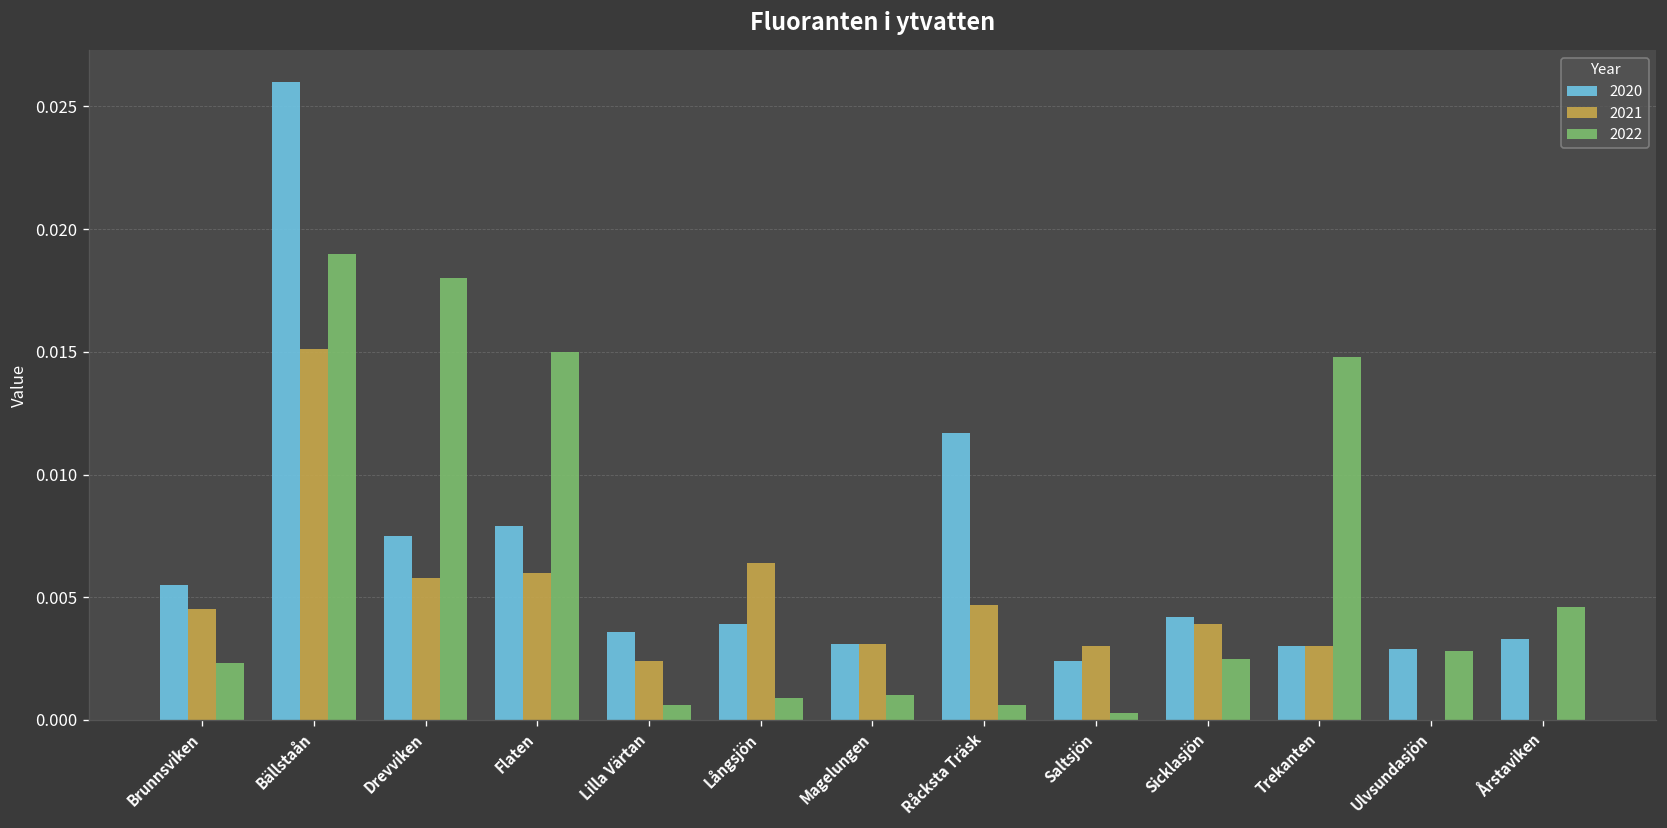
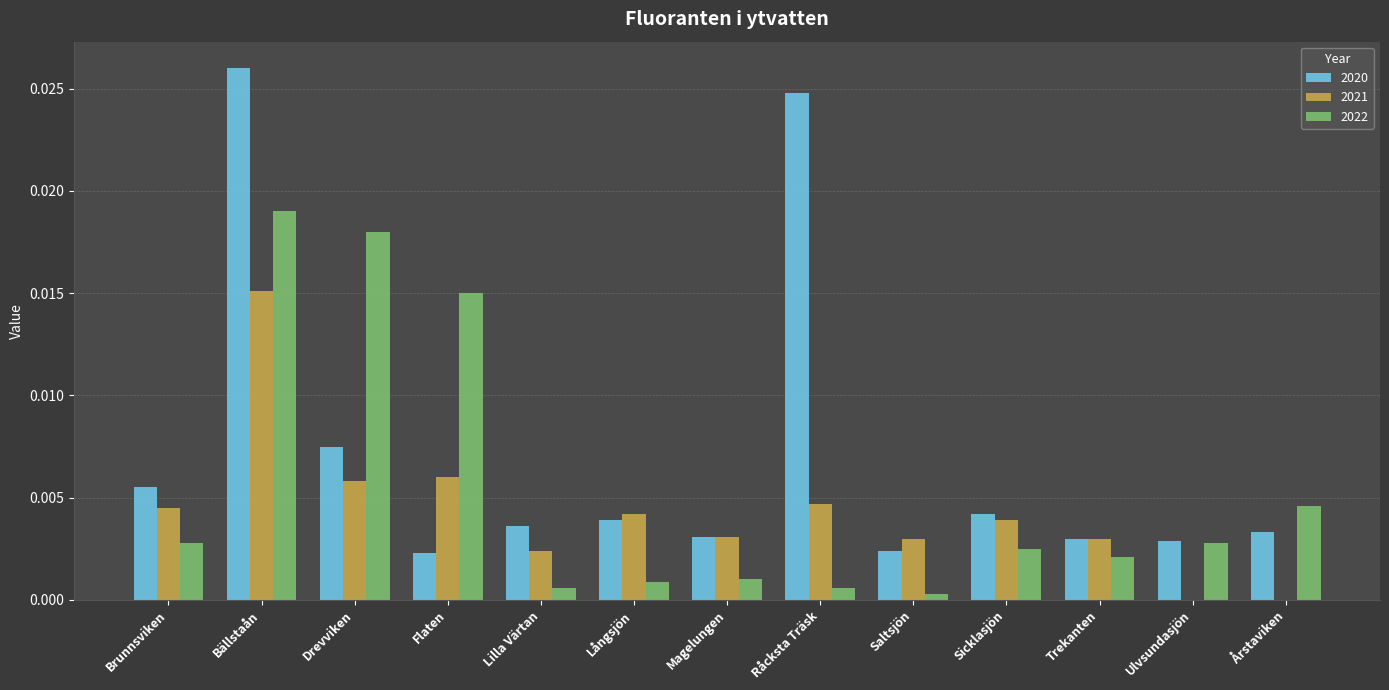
2022, Brunnsviken: 0.0023 -> 0.0028
2020, Flaten: 0.0079 -> 0.0023
2021, Långsjön: 0.0064 -> 0.0042
2020, Råcksta Träsk: 0.0117 -> 0.0248
2022, Trekanten: 0.0148 -> 0.0021
